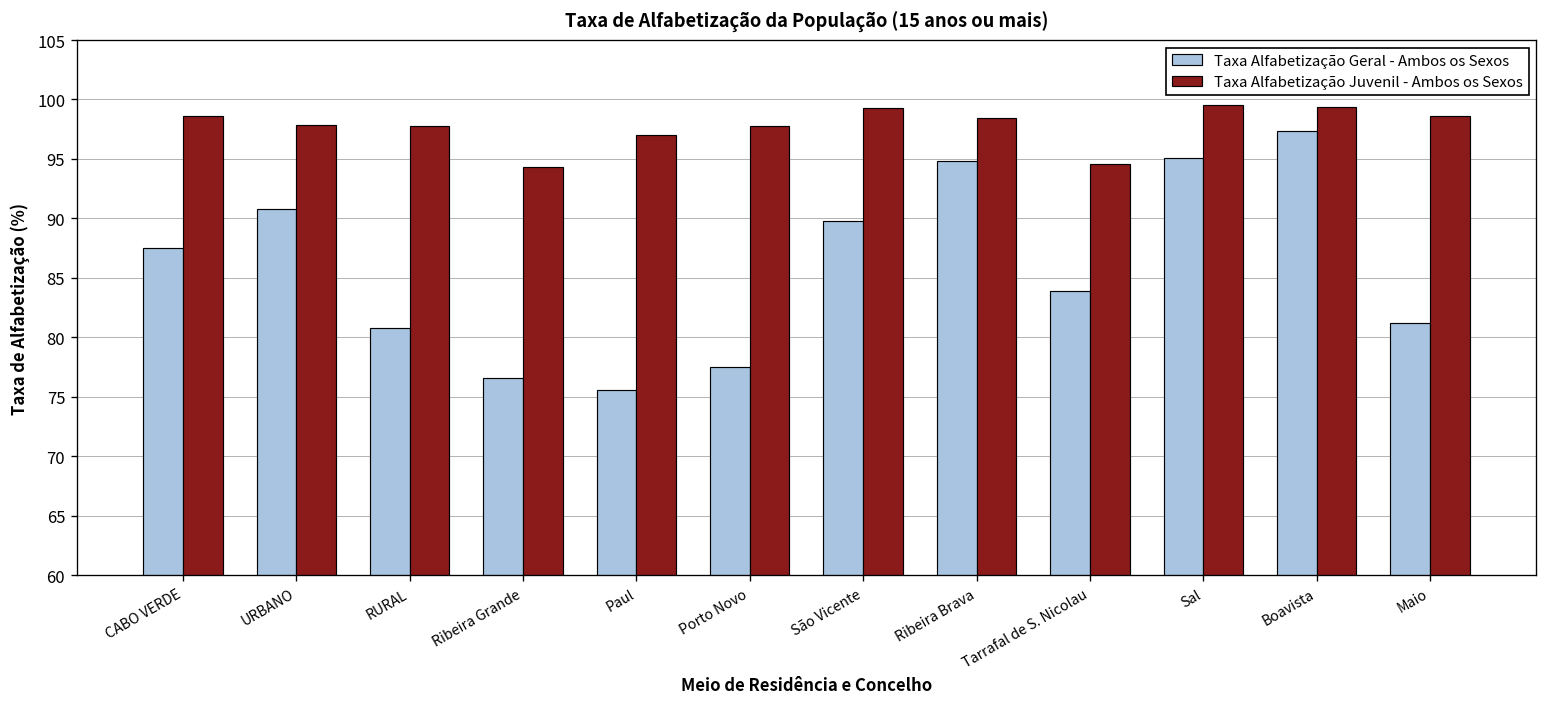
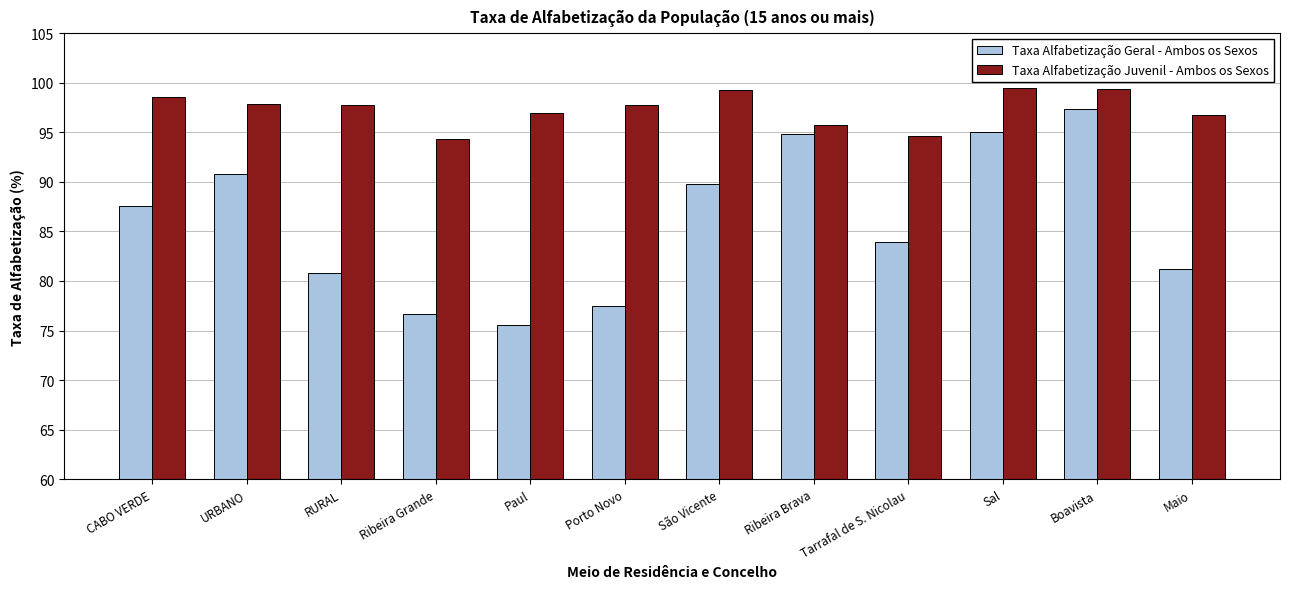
Taxa Alfabetização Juvenil - Ambos os Sexos, Ribeira Brava: 98 -> 96
Taxa Alfabetização Juvenil - Ambos os Sexos, Maio: 99 -> 97
